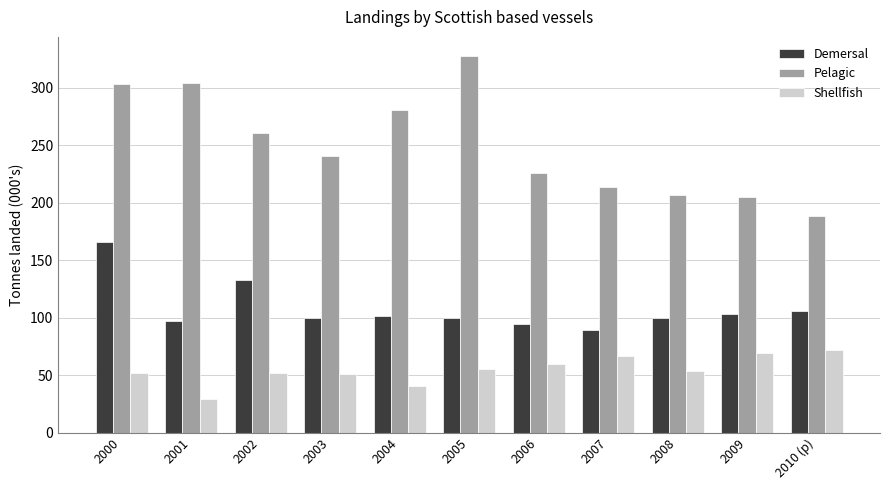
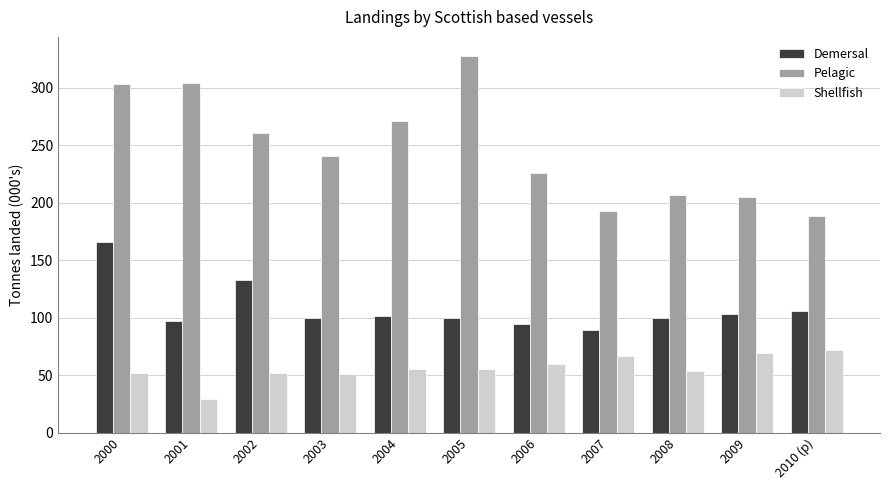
Pelagic, 2004: 281 -> 271
Shellfish, 2004: 41 -> 55
Pelagic, 2007: 213 -> 193
